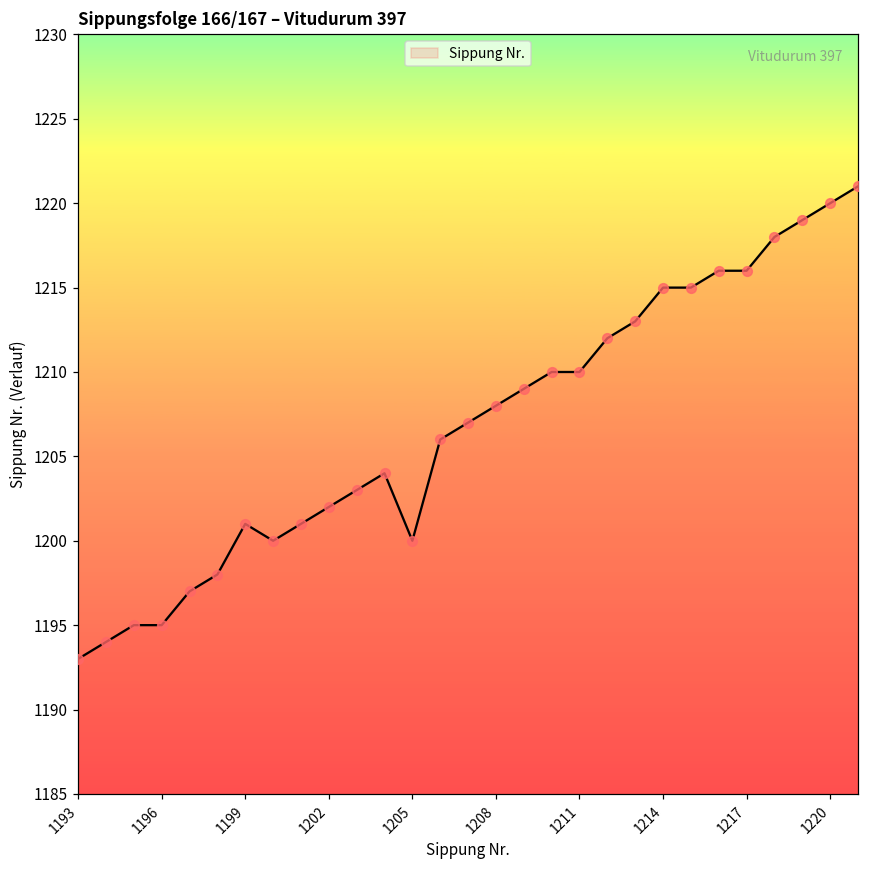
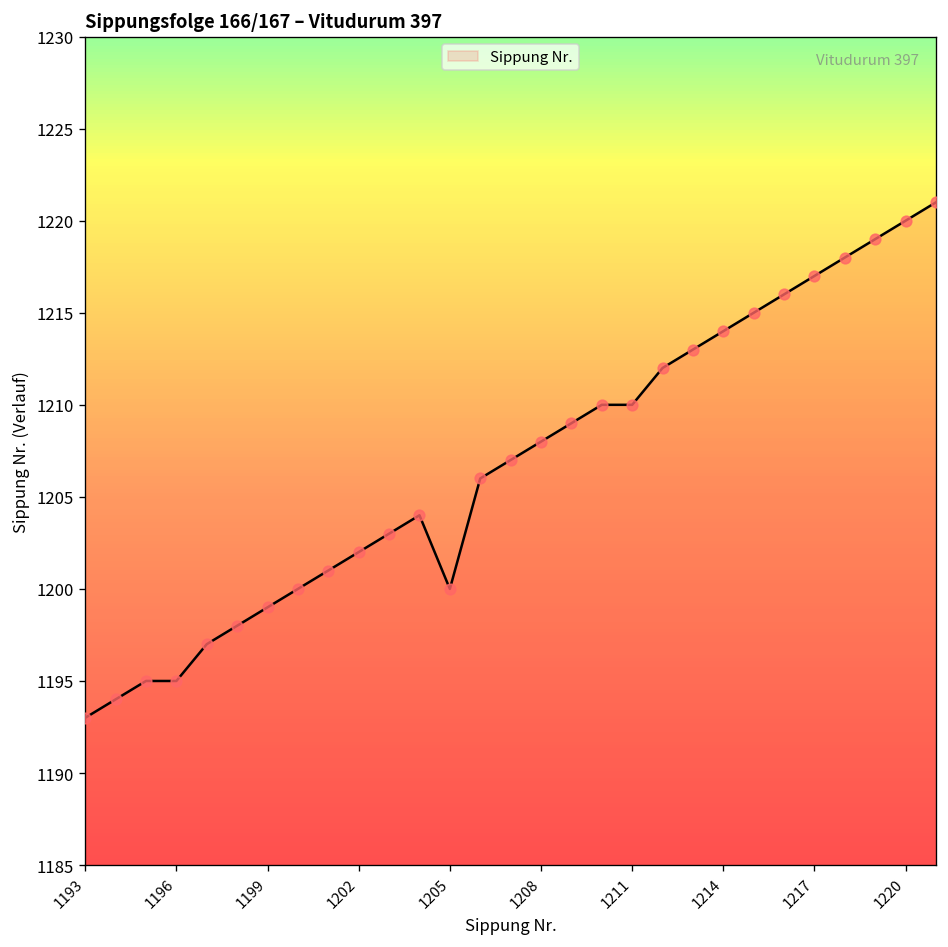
1199: 1201 -> 1199
1214: 1215 -> 1214
1217: 1216 -> 1217
